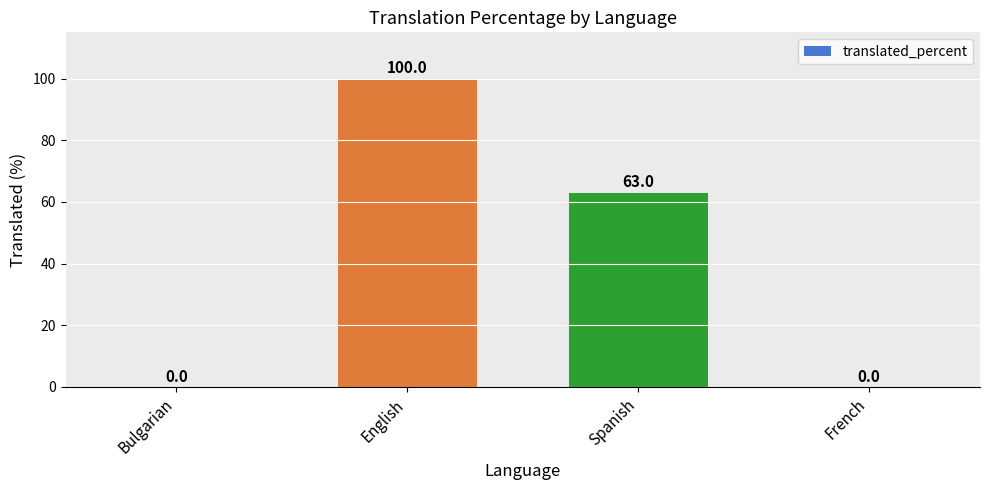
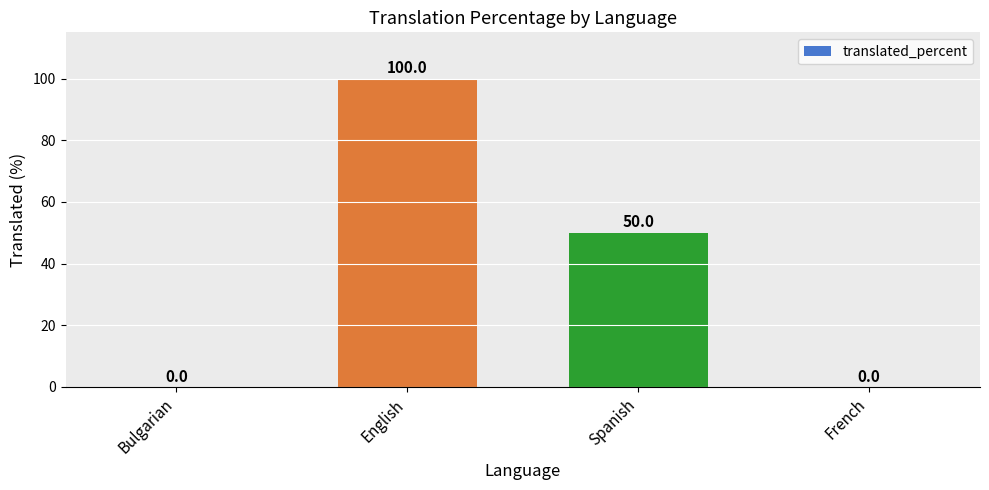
Spanish: 63.0 -> 50.0
